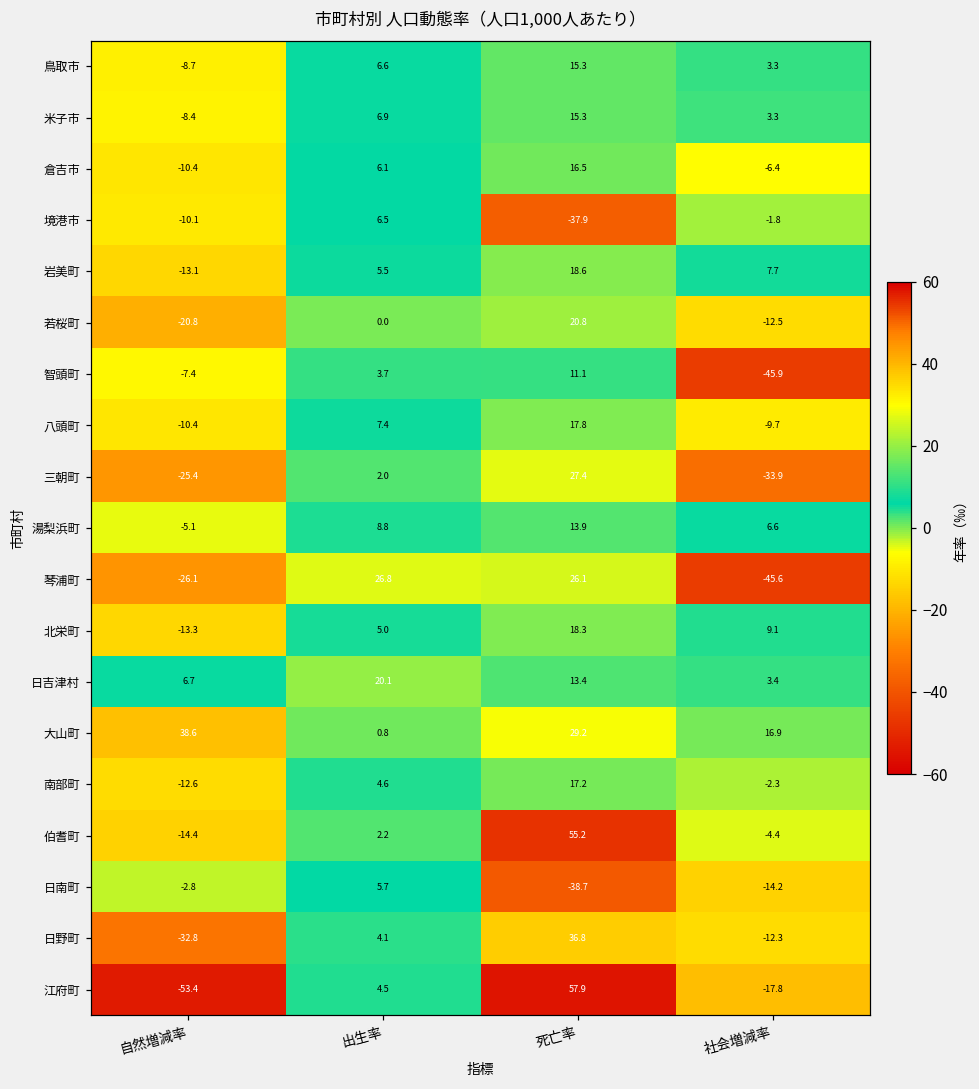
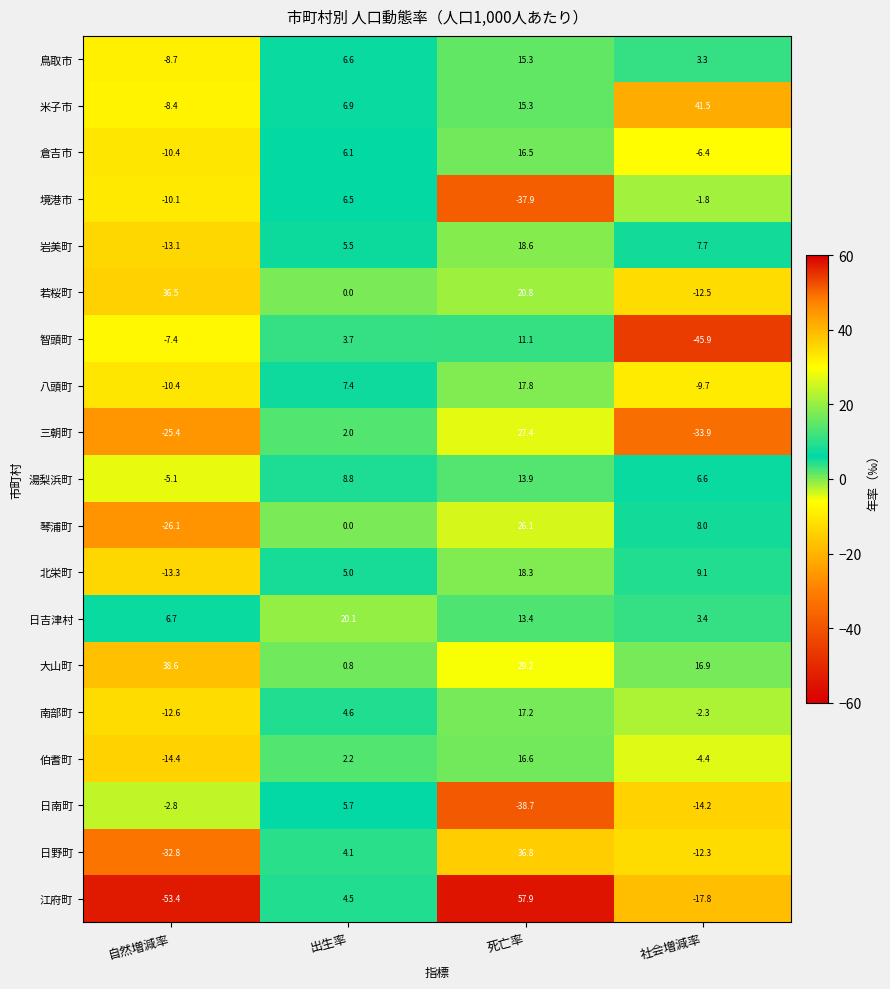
米子市, 社会増減率: 3.3 -> 41.5
若桜町, 自然増減率: -20.8 -> 36.5
琴浦町, 出生率: 26.8 -> 0.0
琴浦町, 社会増減率: -45.6 -> 8.0
伯耆町, 死亡率: 55.2 -> 16.6
